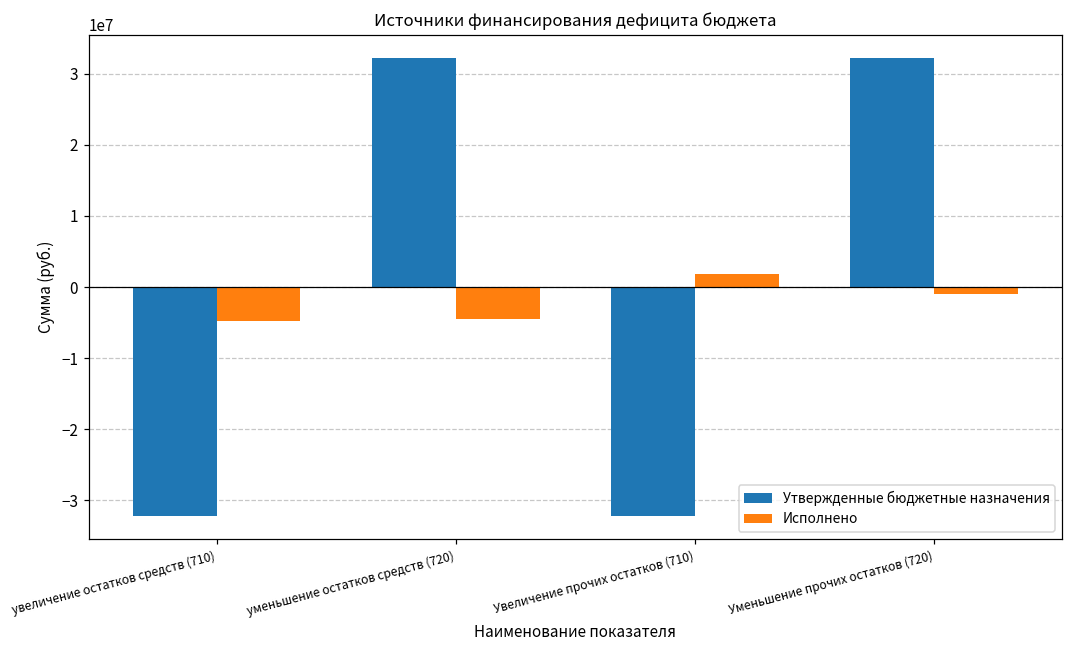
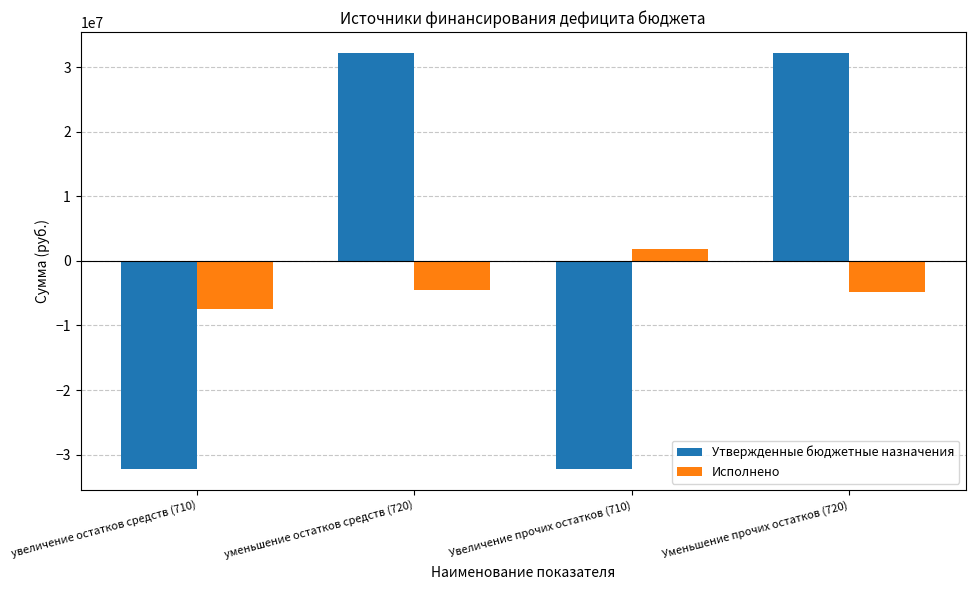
Исполнено, увеличение остатков средств (710): -5000000 -> -7000000
Исполнено, Уменьшение прочих остатков (720): -1000000 -> -5000000
